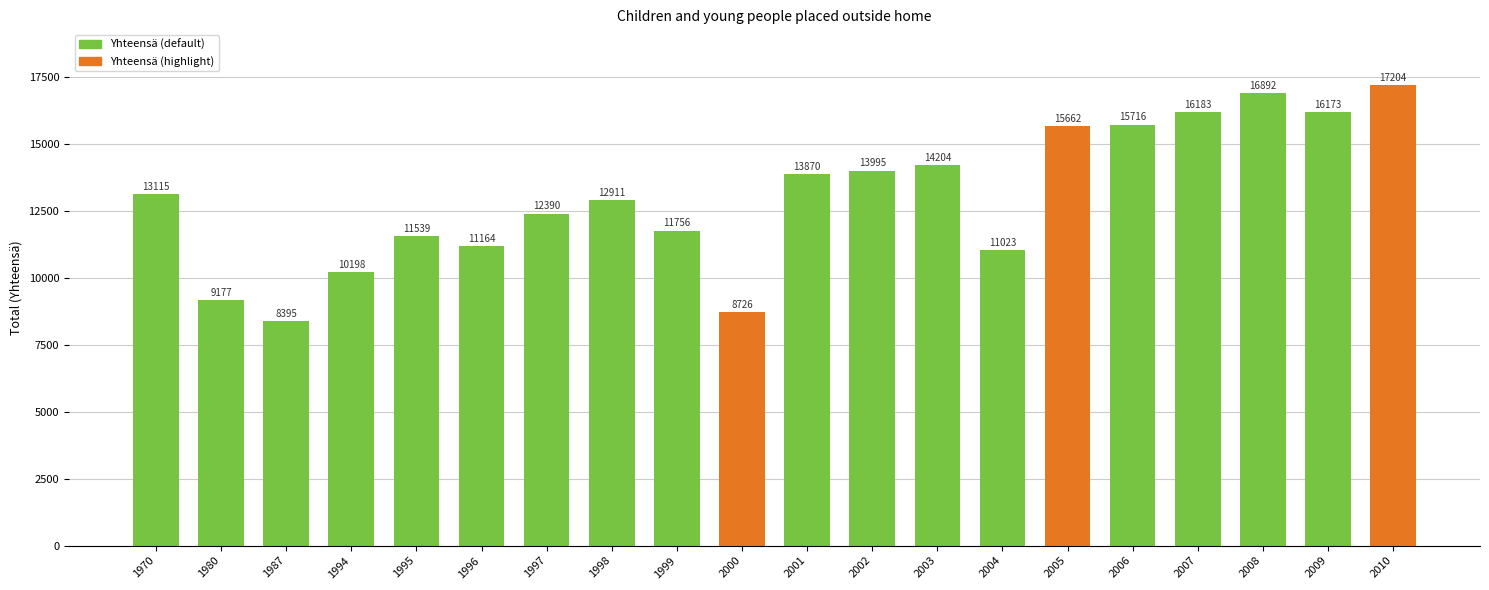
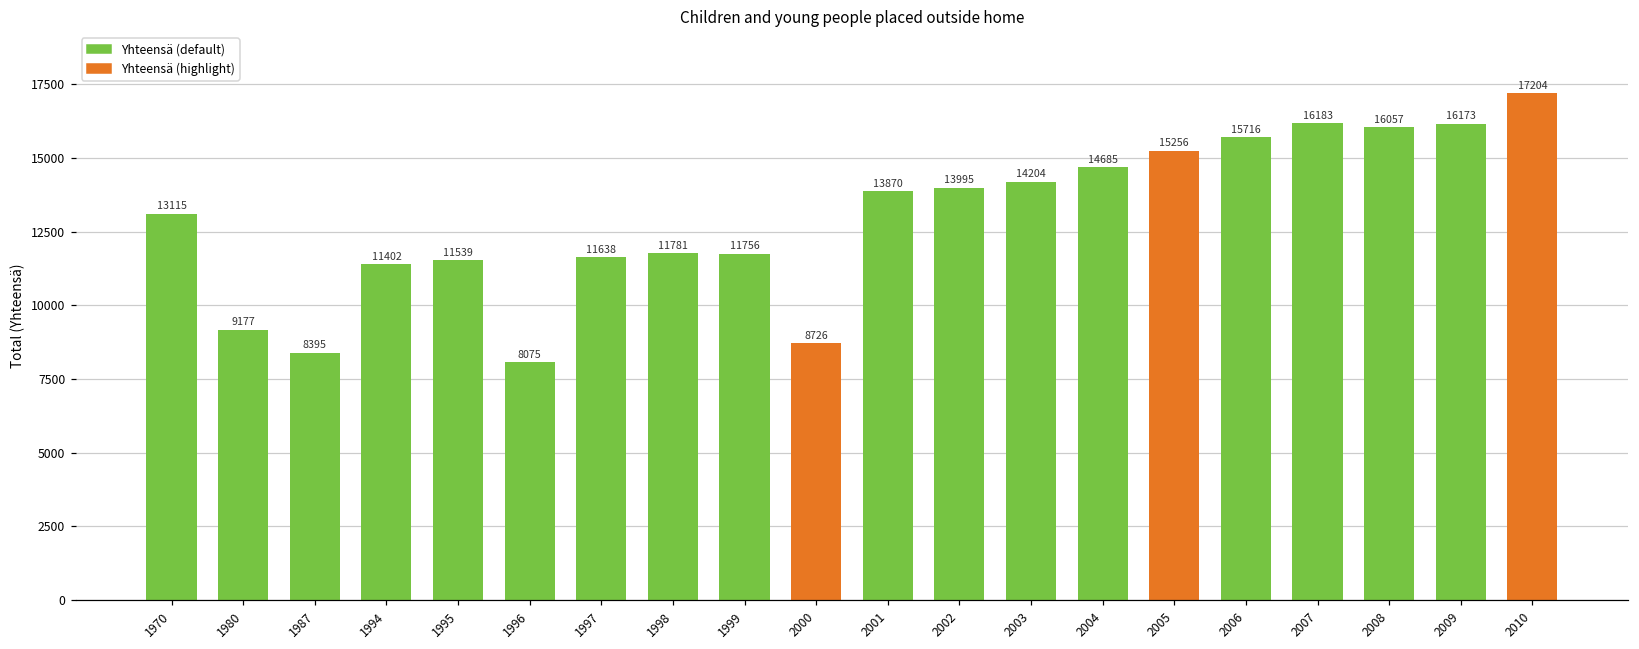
1994: 10198 -> 11402
1996: 11164 -> 8075
1997: 12390 -> 11638
1998: 12911 -> 11781
2004: 11023 -> 14685
2005: 15662 -> 15256
2008: 16892 -> 16057
